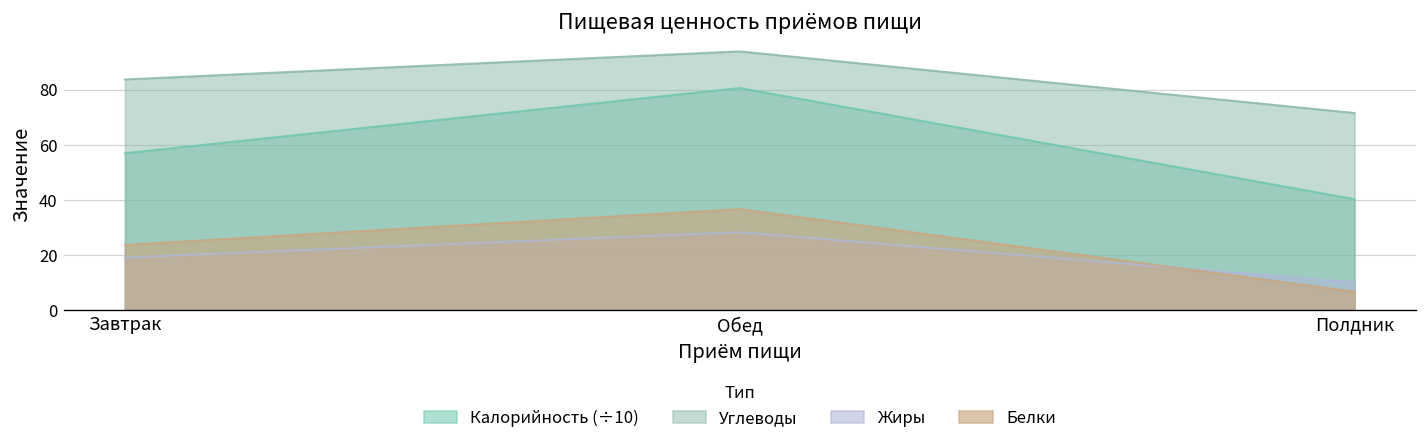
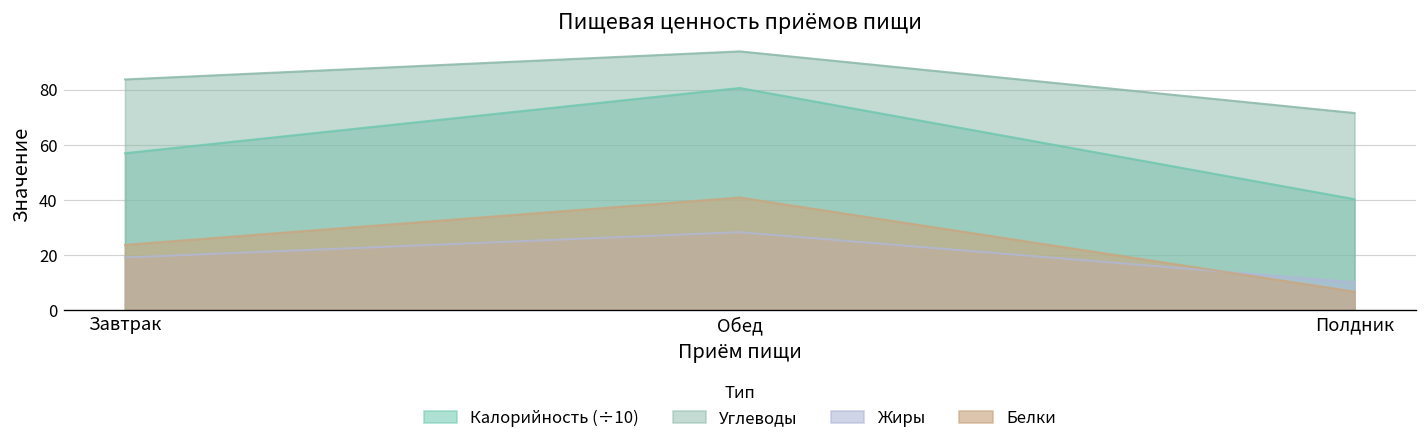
Белки, Обед: 37 -> 41
